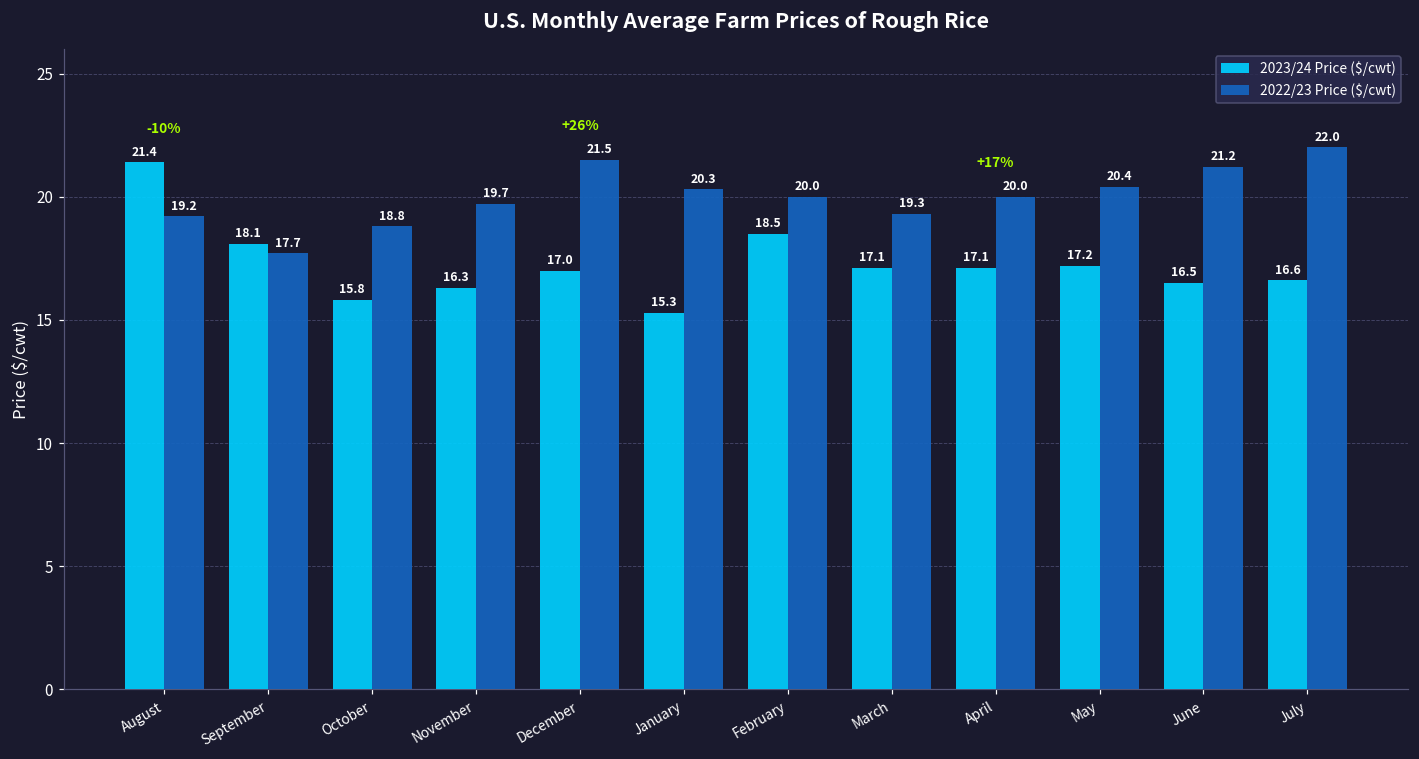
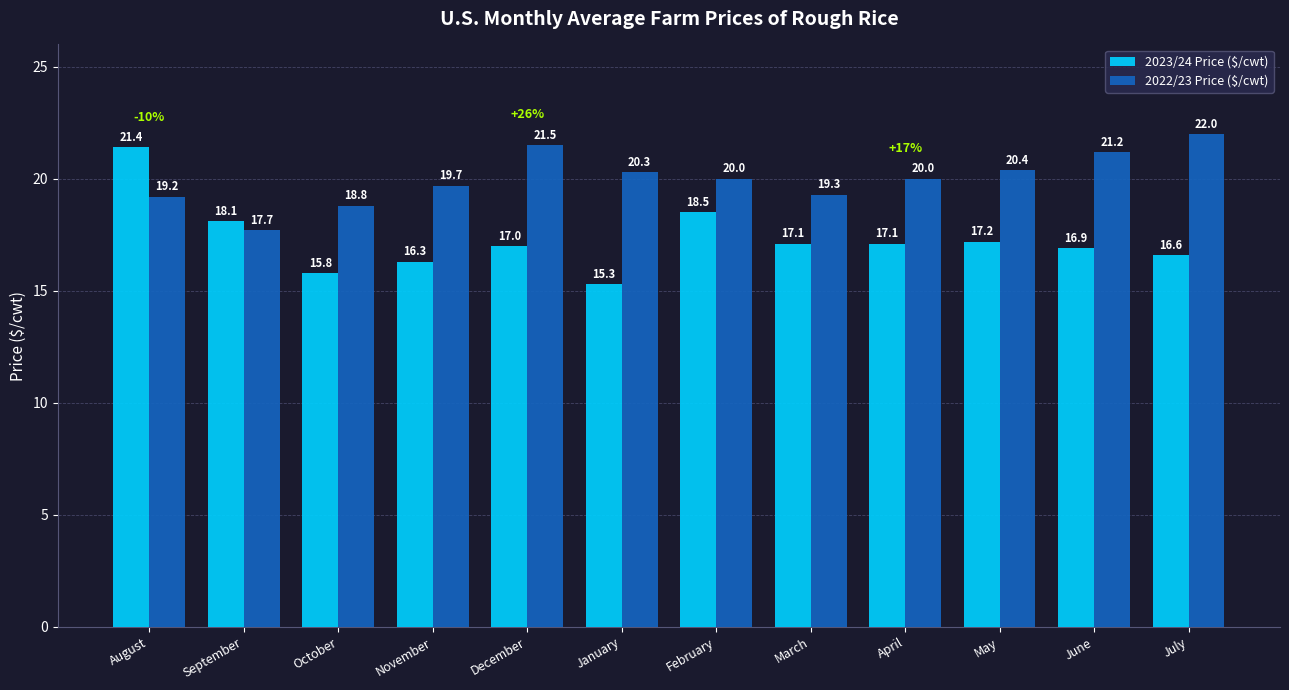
2023/24 Price ($/cwt), June: 16.5 -> 16.9
